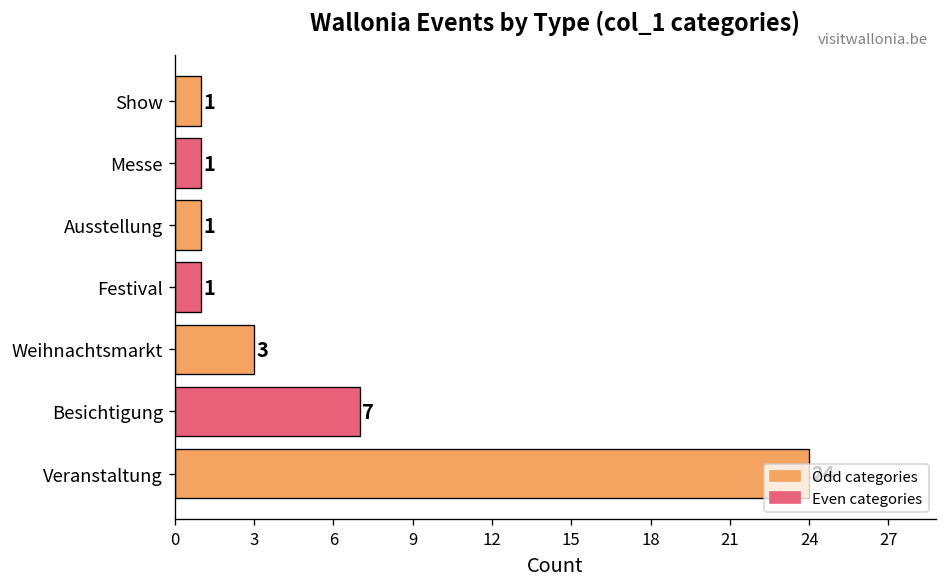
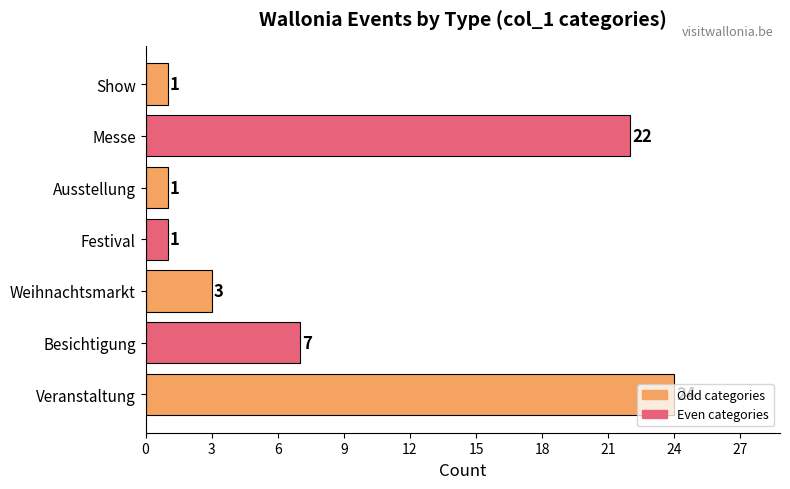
Messe: 1 -> 22
